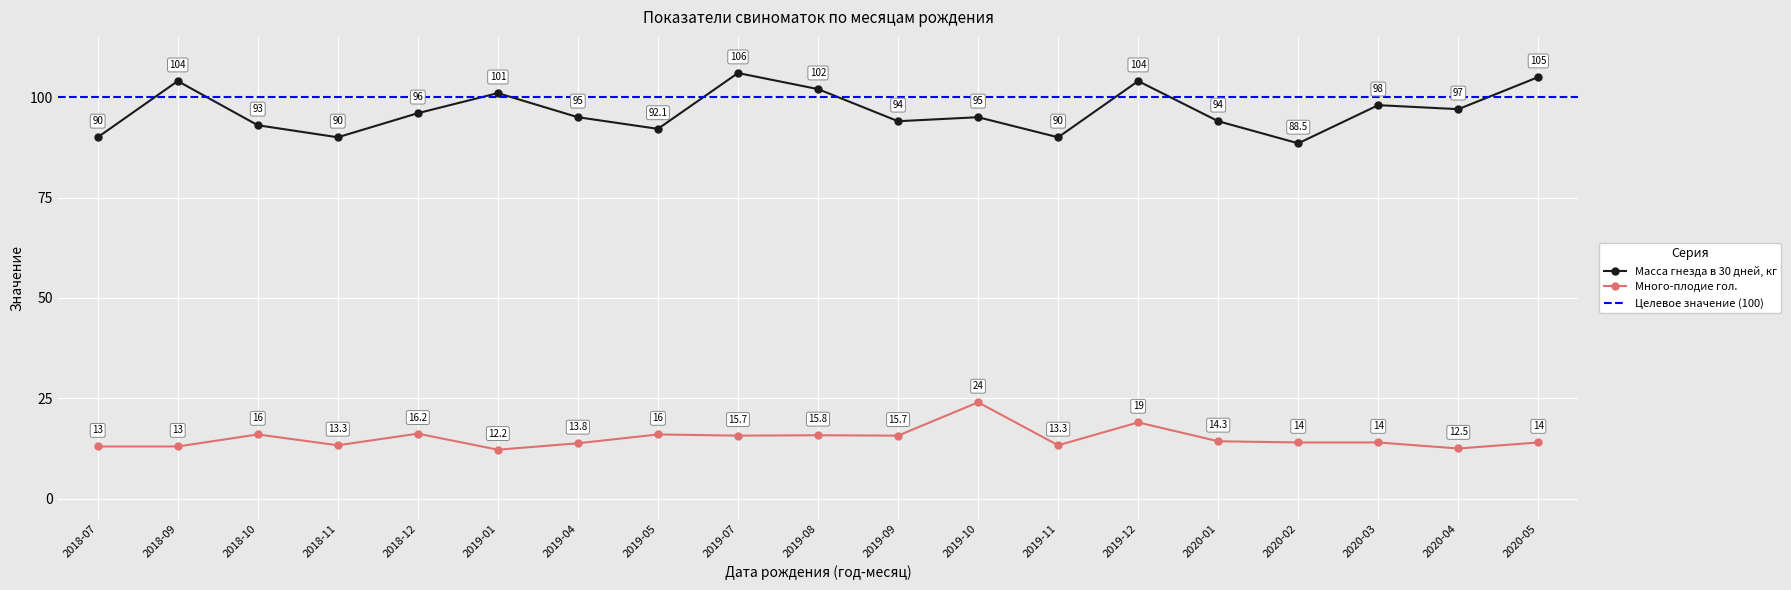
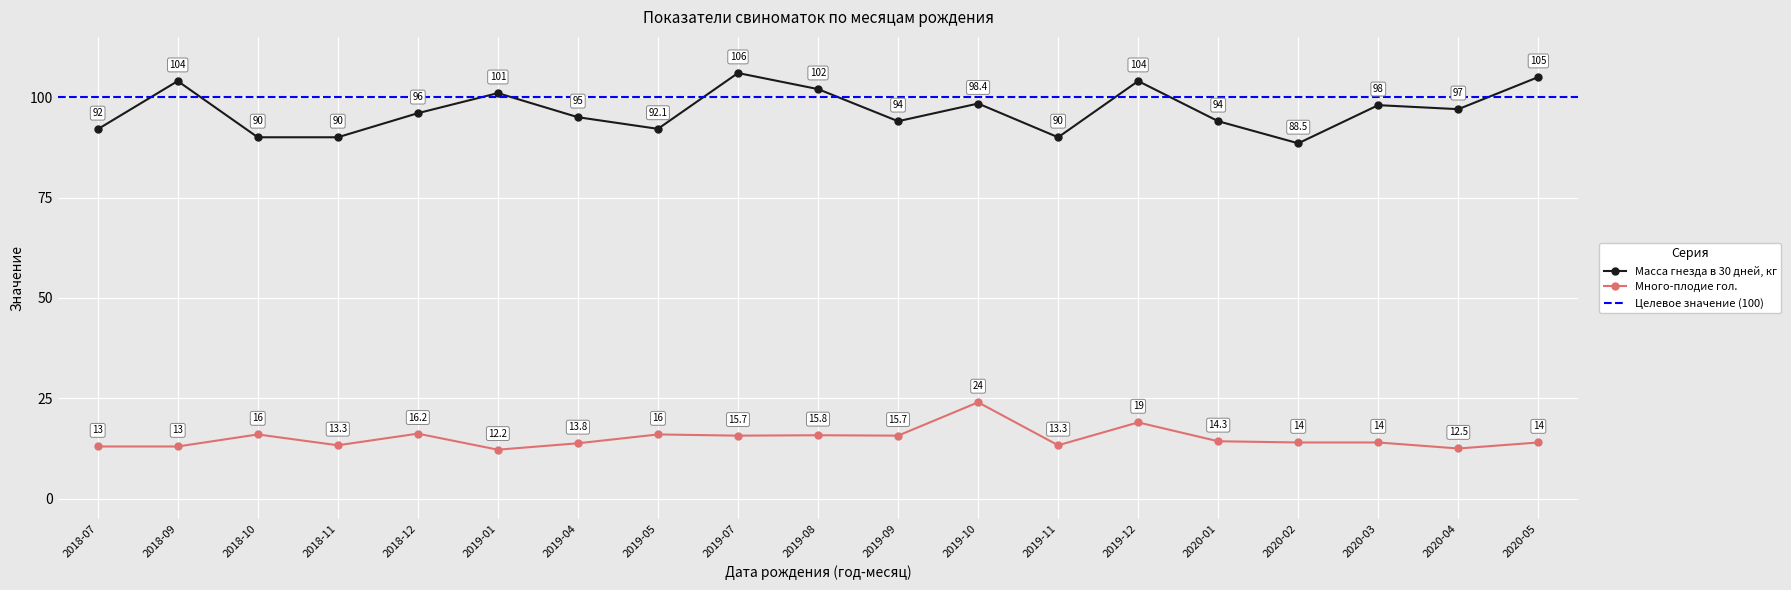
Масса гнезда в 30 дней, кг, 2018-07: 90 -> 92
Масса гнезда в 30 дней, кг, 2018-10: 93 -> 90
Масса гнезда в 30 дней, кг, 2019-10: 95 -> 98.4
